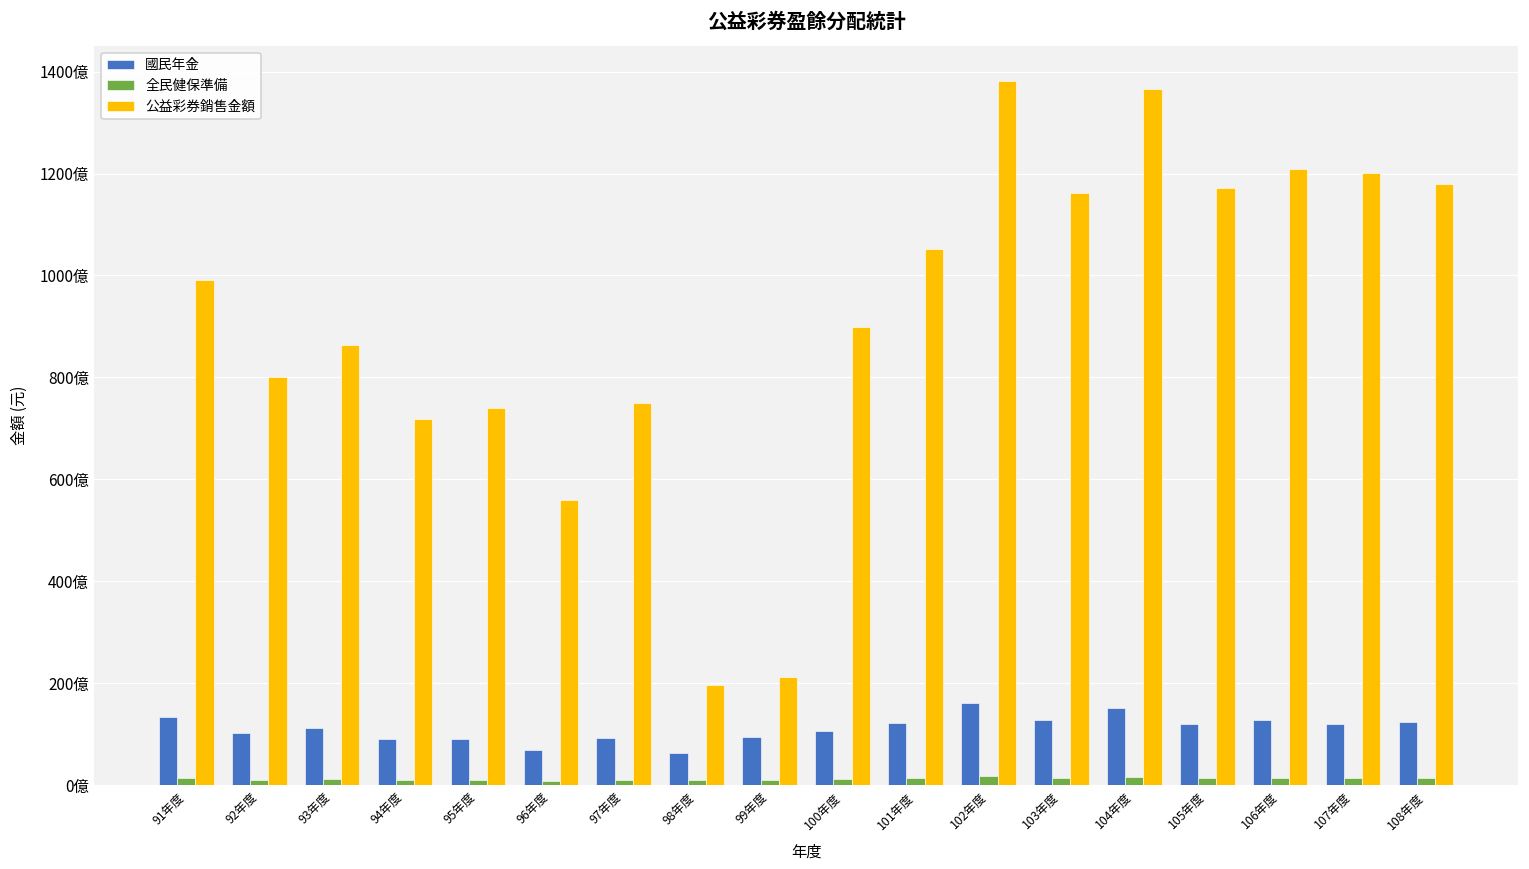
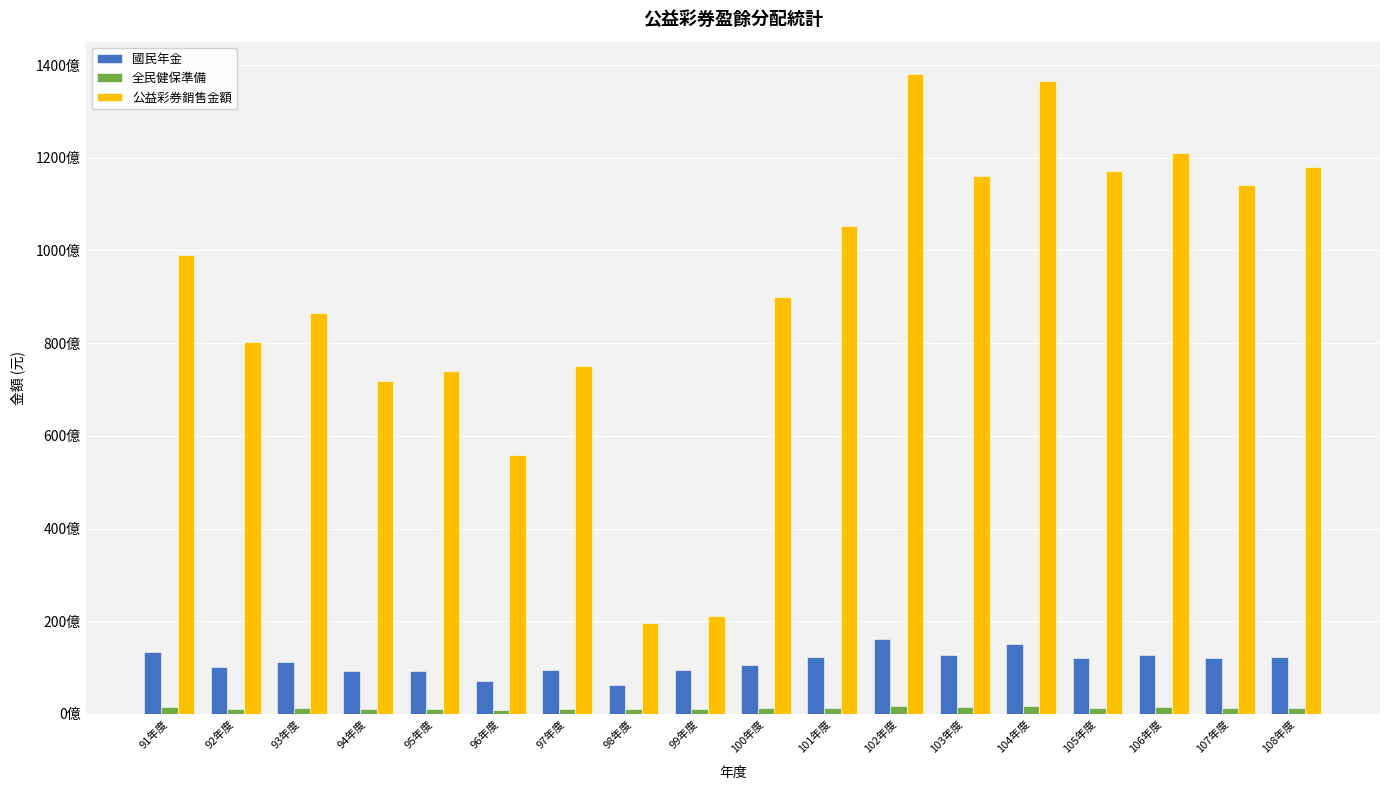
公益彩券銷售金額, 107年度: 1200億 -> 1140億
